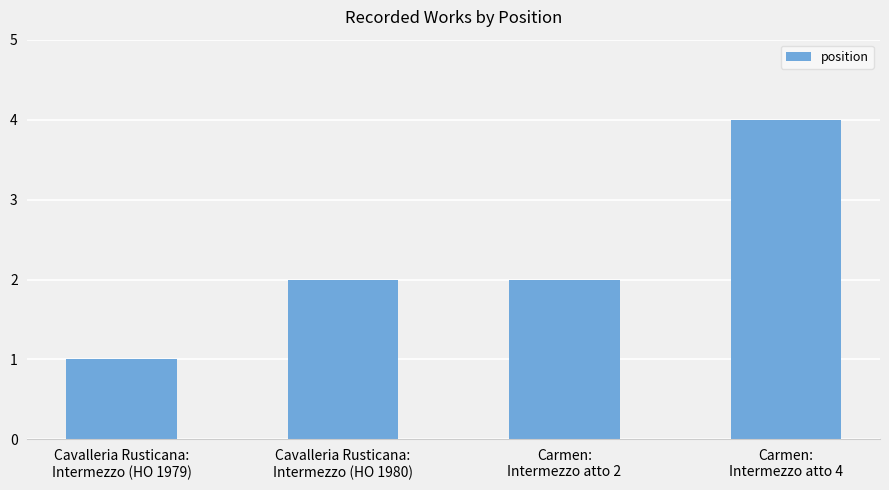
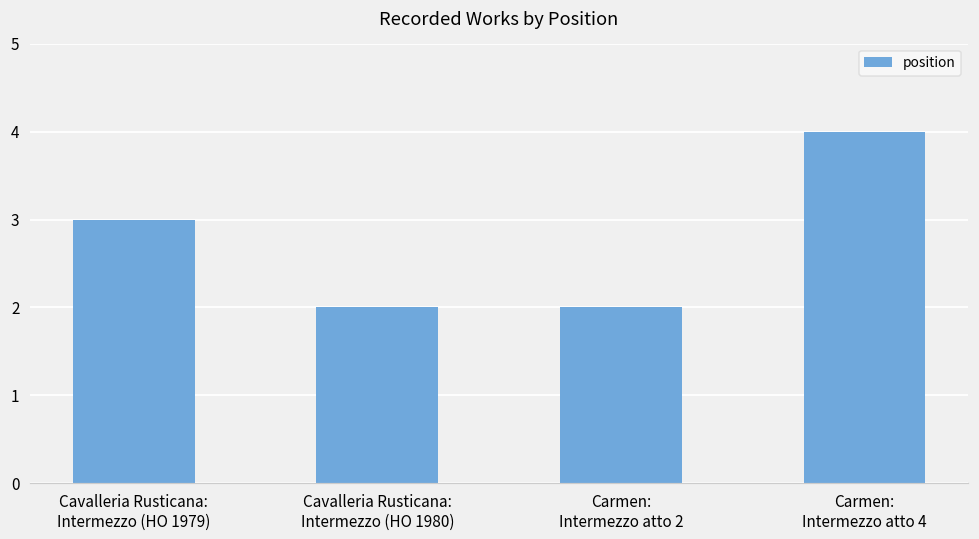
Cavalleria Rusticana: Intermezzo (HO 1979): 1 -> 3
